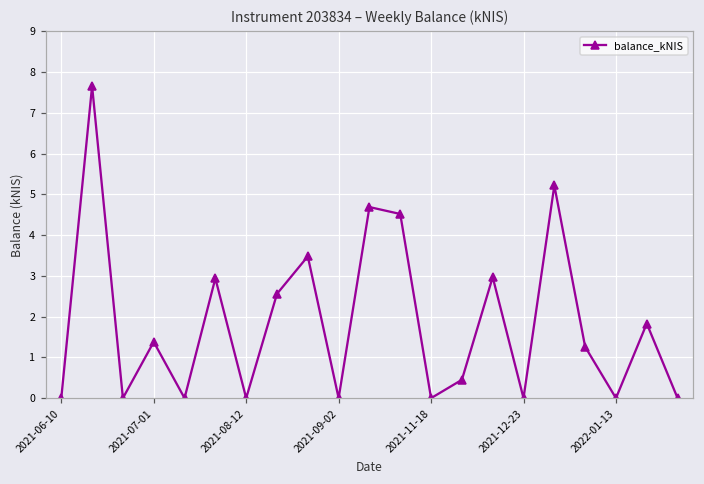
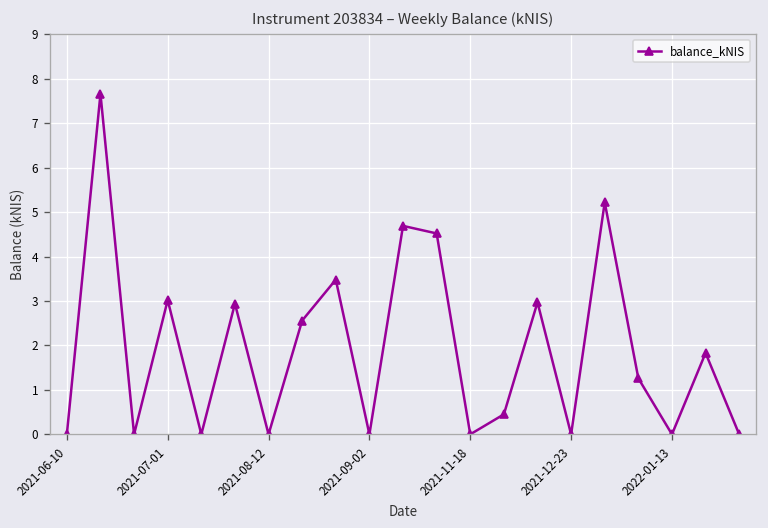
2021-07-01: 1.4 -> 3.0
